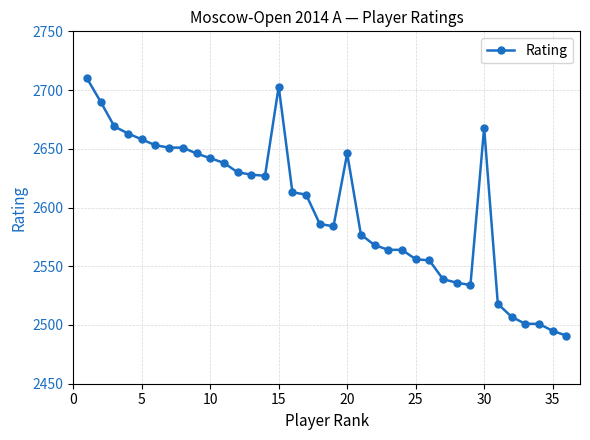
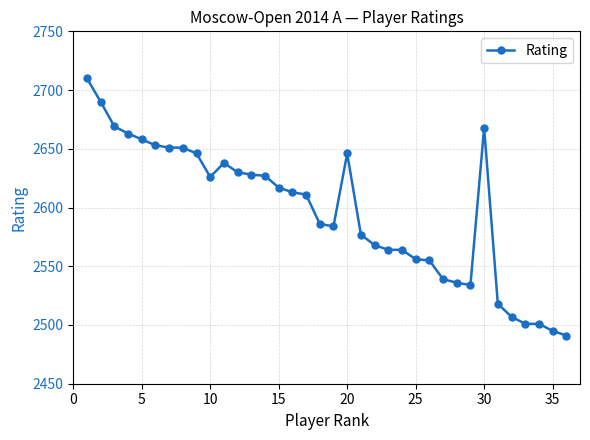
10: 2642 -> 2626
15: 2703 -> 2617
